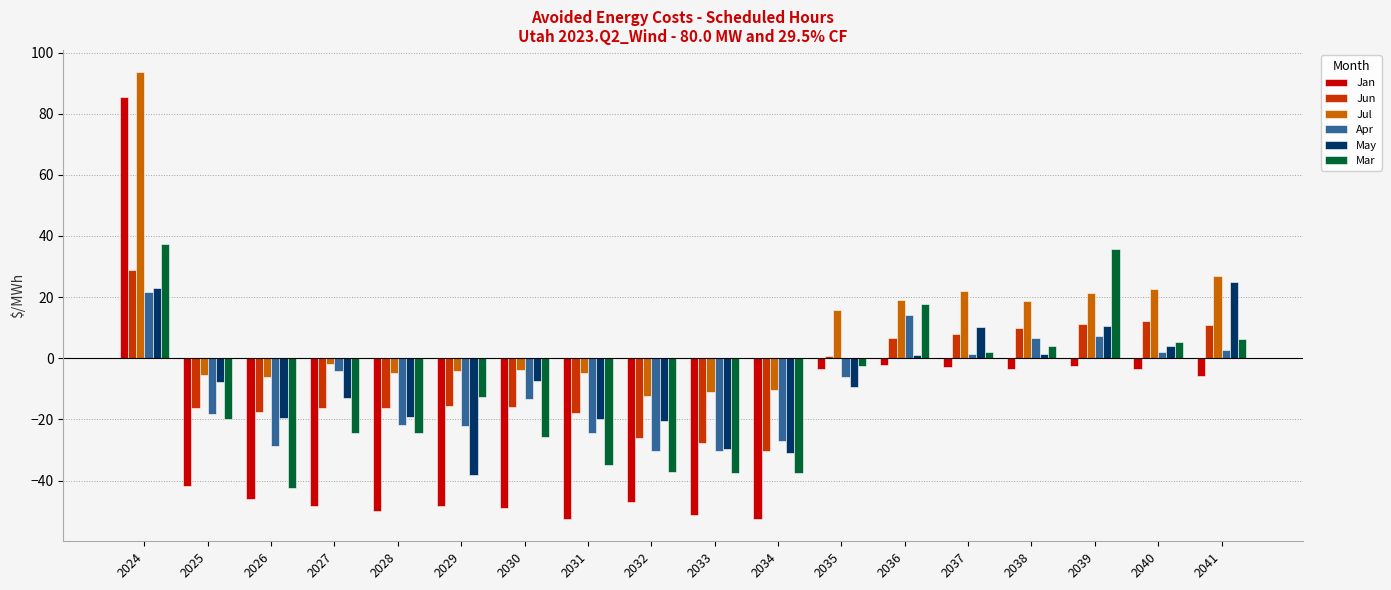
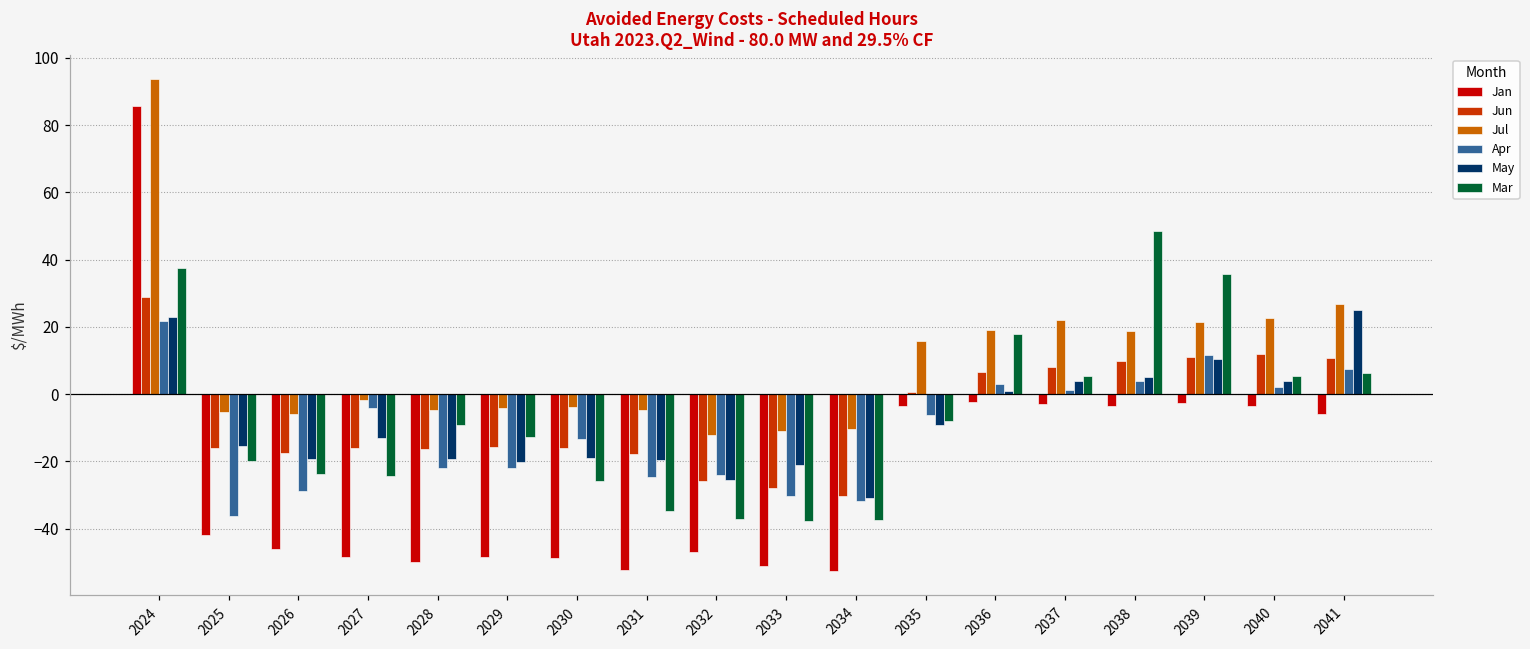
Apr, 2025: -18 -> -36
May, 2025: -8 -> -15
Mar, 2026: -42 -> -24
Mar, 2028: -24 -> -9
May, 2029: -38 -> -20
May, 2030: -7 -> -19
Apr, 2032: -30 -> -24
May, 2032: -20 -> -25
May, 2033: -30 -> -21
Apr, 2034: -27 -> -32
Mar, 2035: -2 -> -8
Apr, 2036: 14 -> 3
May, 2037: 10 -> 4
Mar, 2037: 2 -> 5
Apr, 2038: 7 -> 4
May, 2038: 2 -> 5
Mar, 2038: 4 -> 49
Apr, 2039: 7 -> 12
Apr, 2041: 3 -> 7
